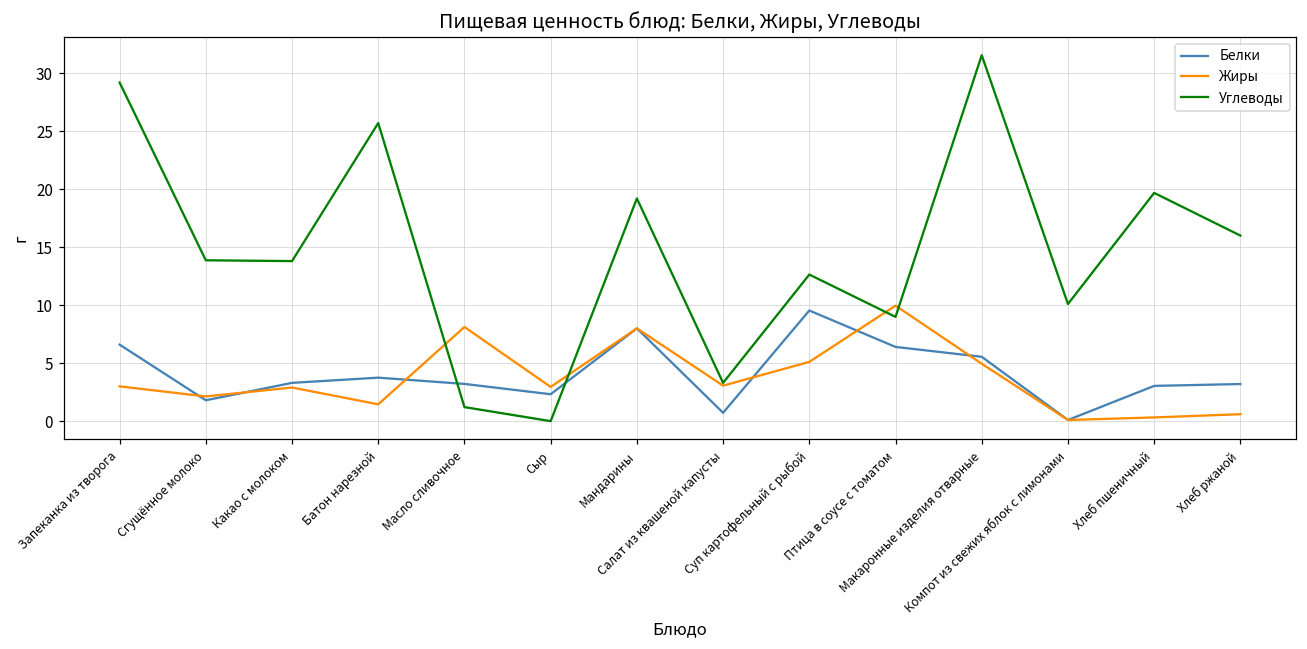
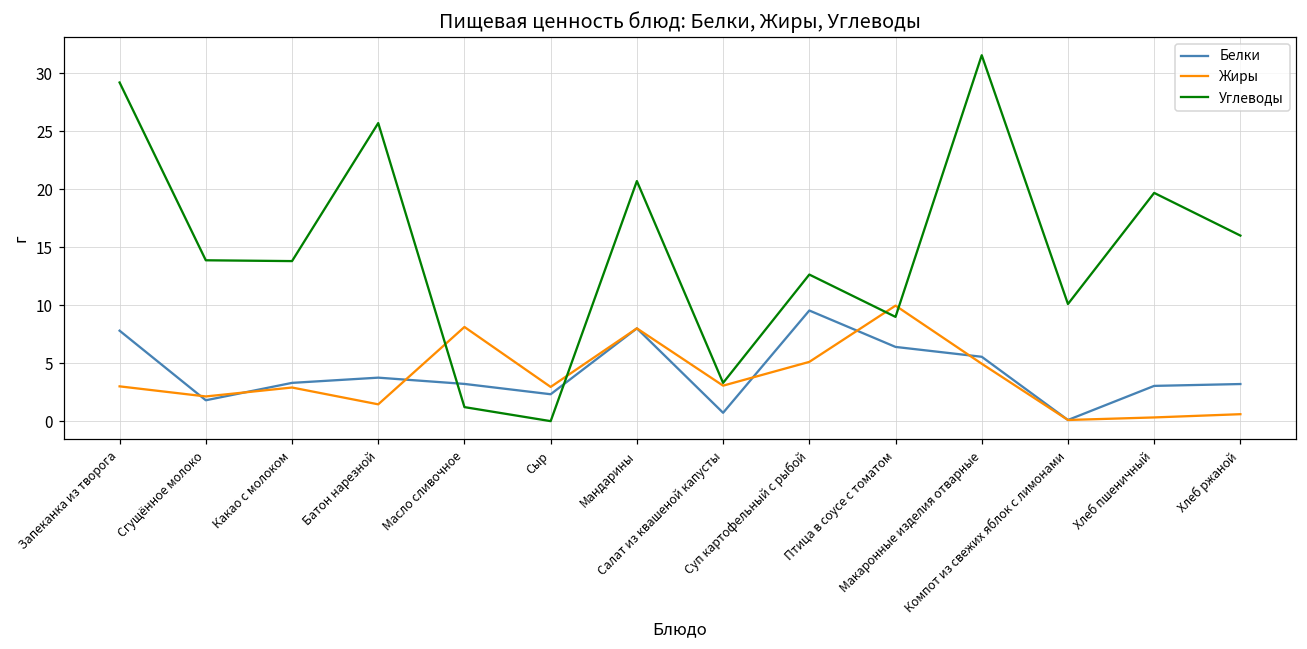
Белки, Запеканка из творога: 6.6 -> 7.8
Углеводы, Мандарины: 19.2 -> 20.7
